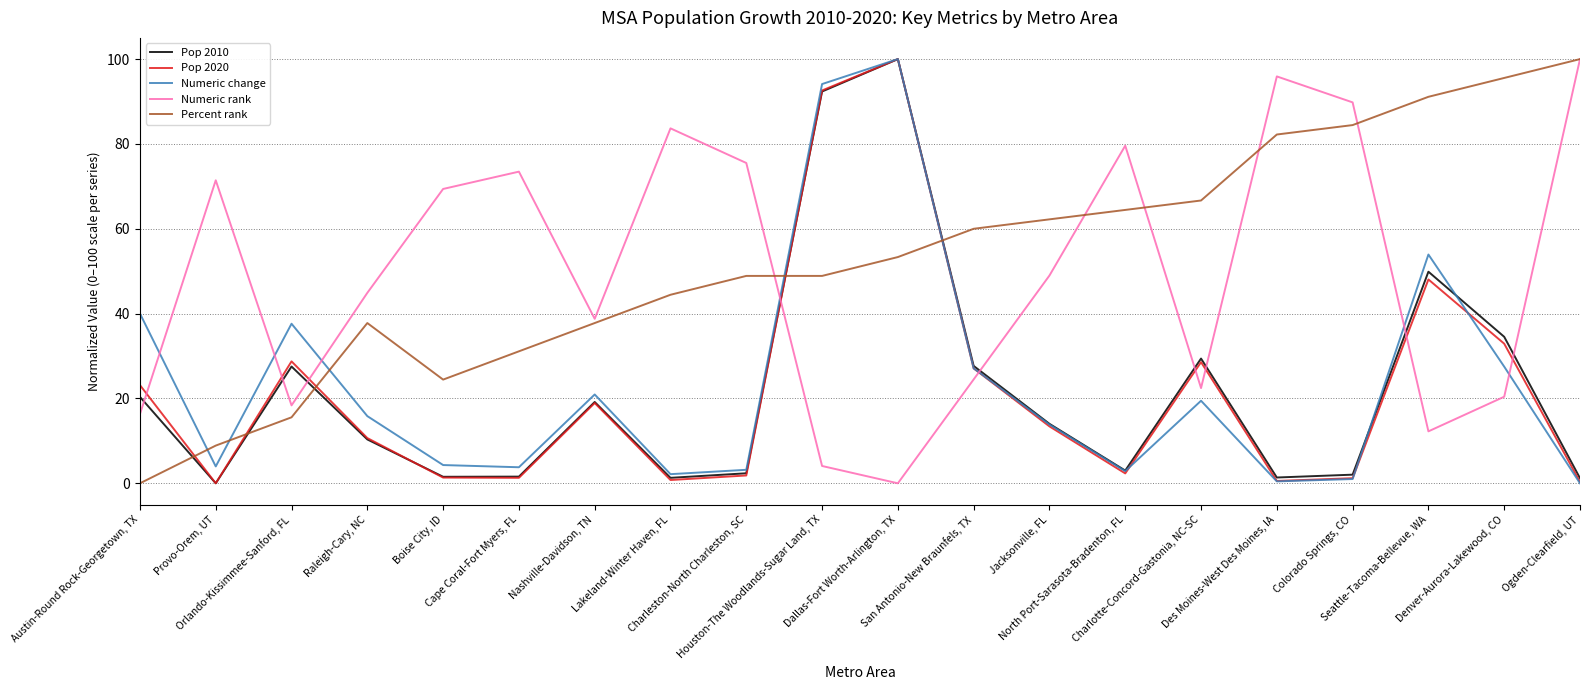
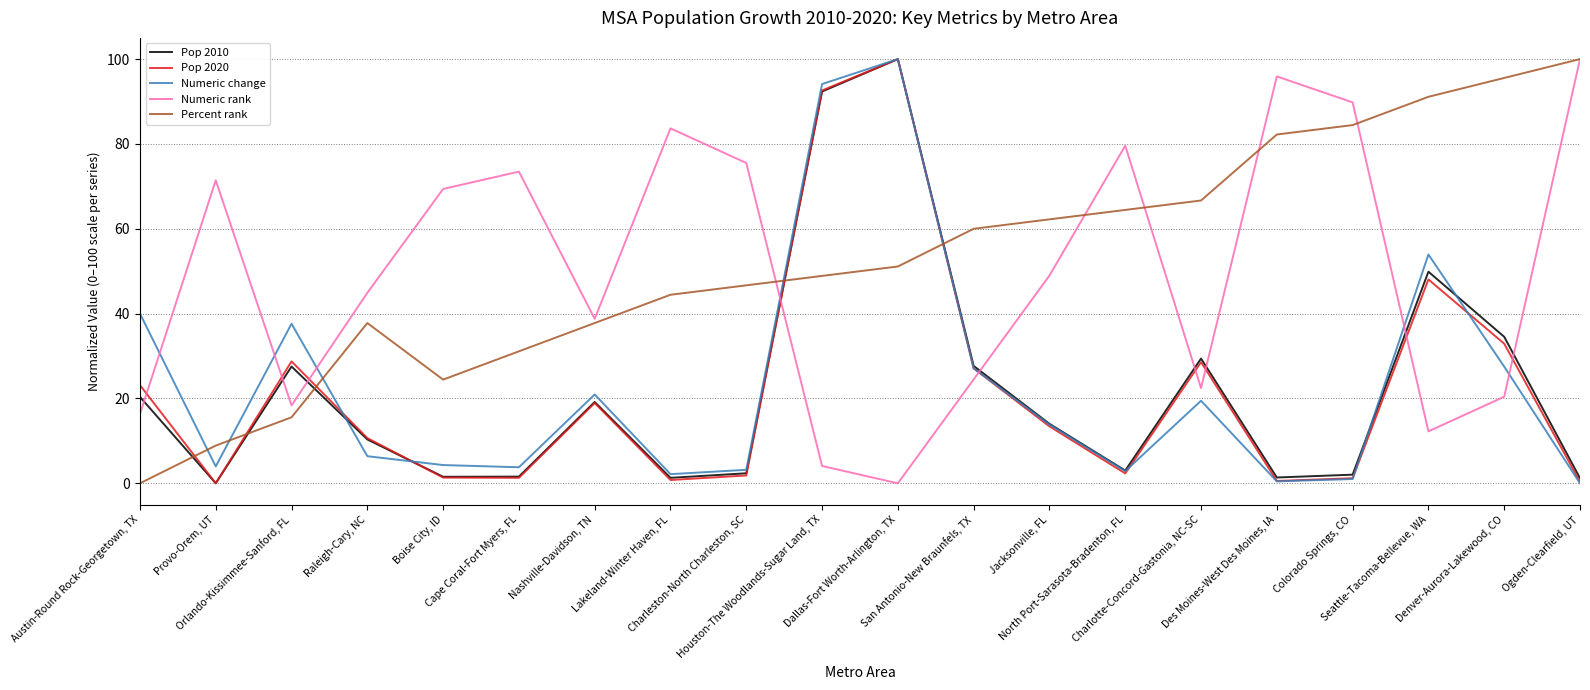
Numeric change, Raleigh-Cary, NC: 16 -> 6
Percent rank, Charleston-North Charleston, SC: 49 -> 47
Percent rank, Dallas-Fort Worth-Arlington, TX: 53 -> 51
